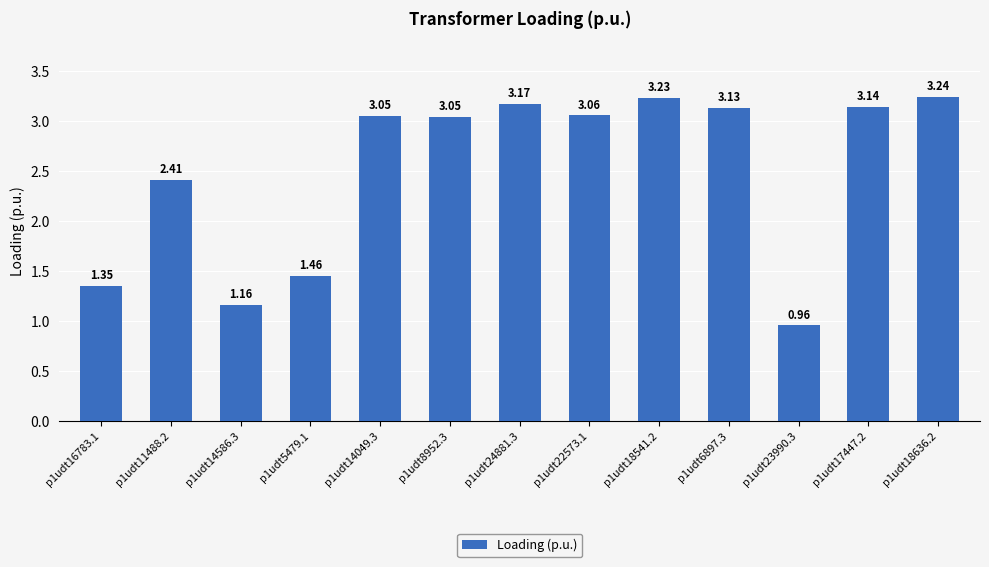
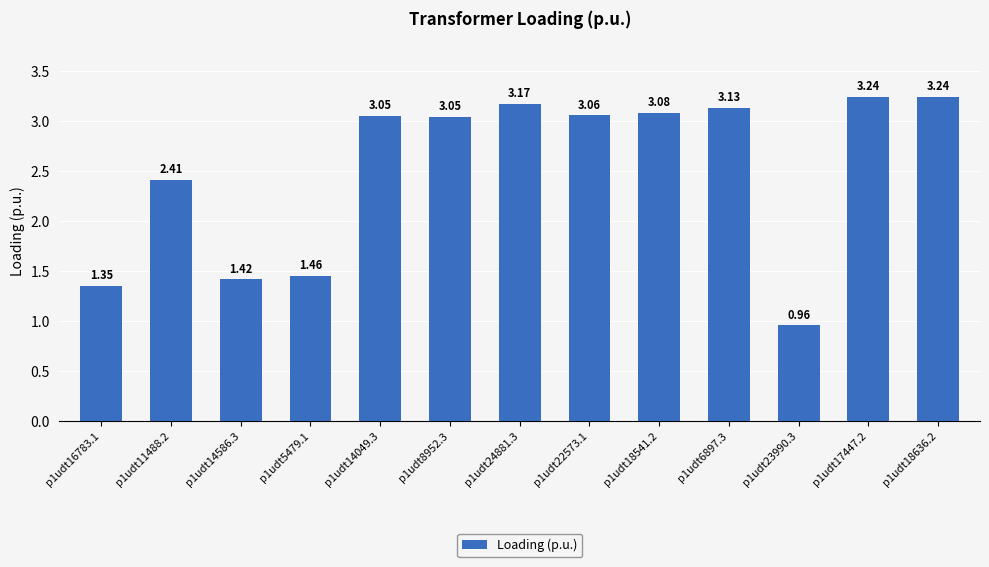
p1udt14586.3: 1.16 -> 1.42
p1udt18541.2: 3.23 -> 3.08
p1udt17447.2: 3.14 -> 3.24
